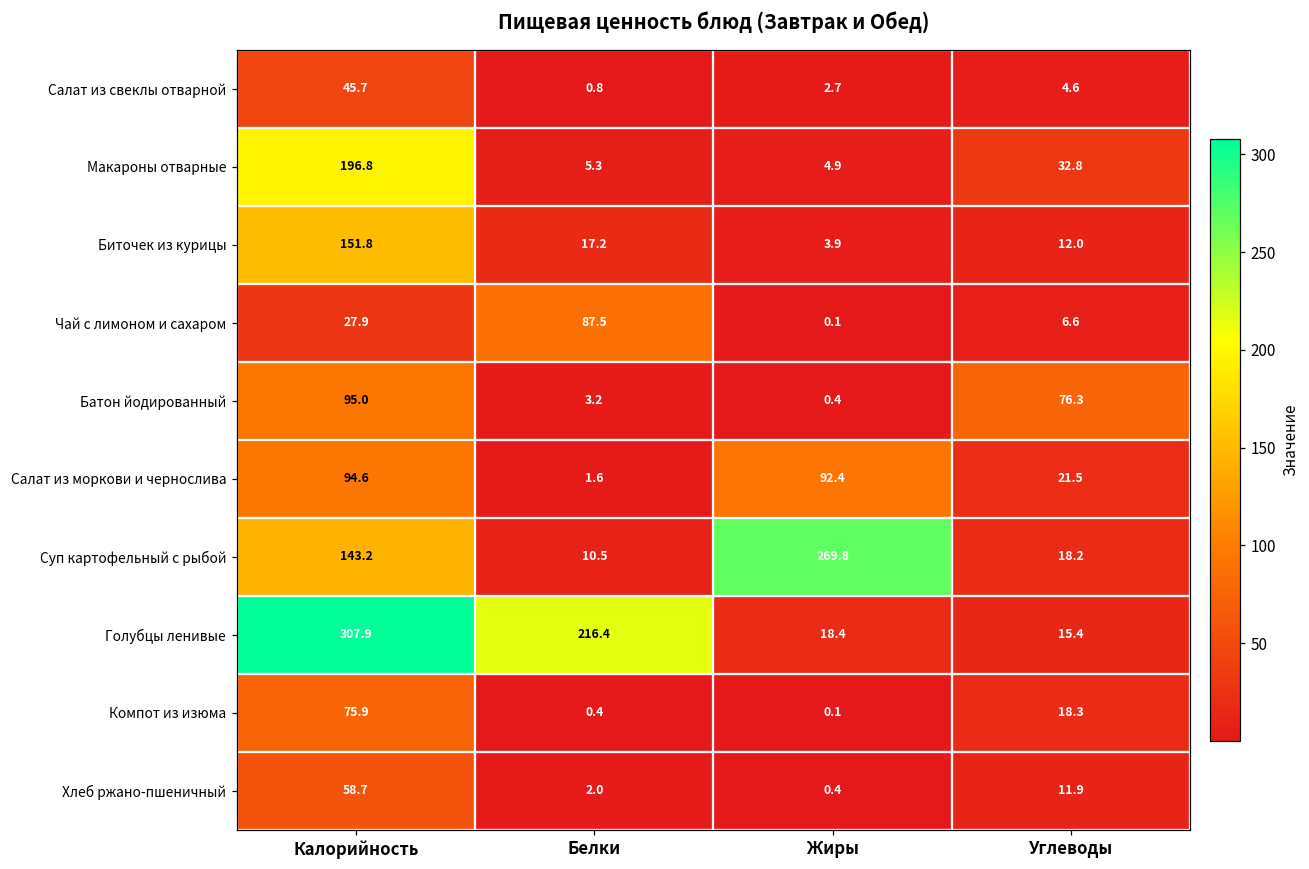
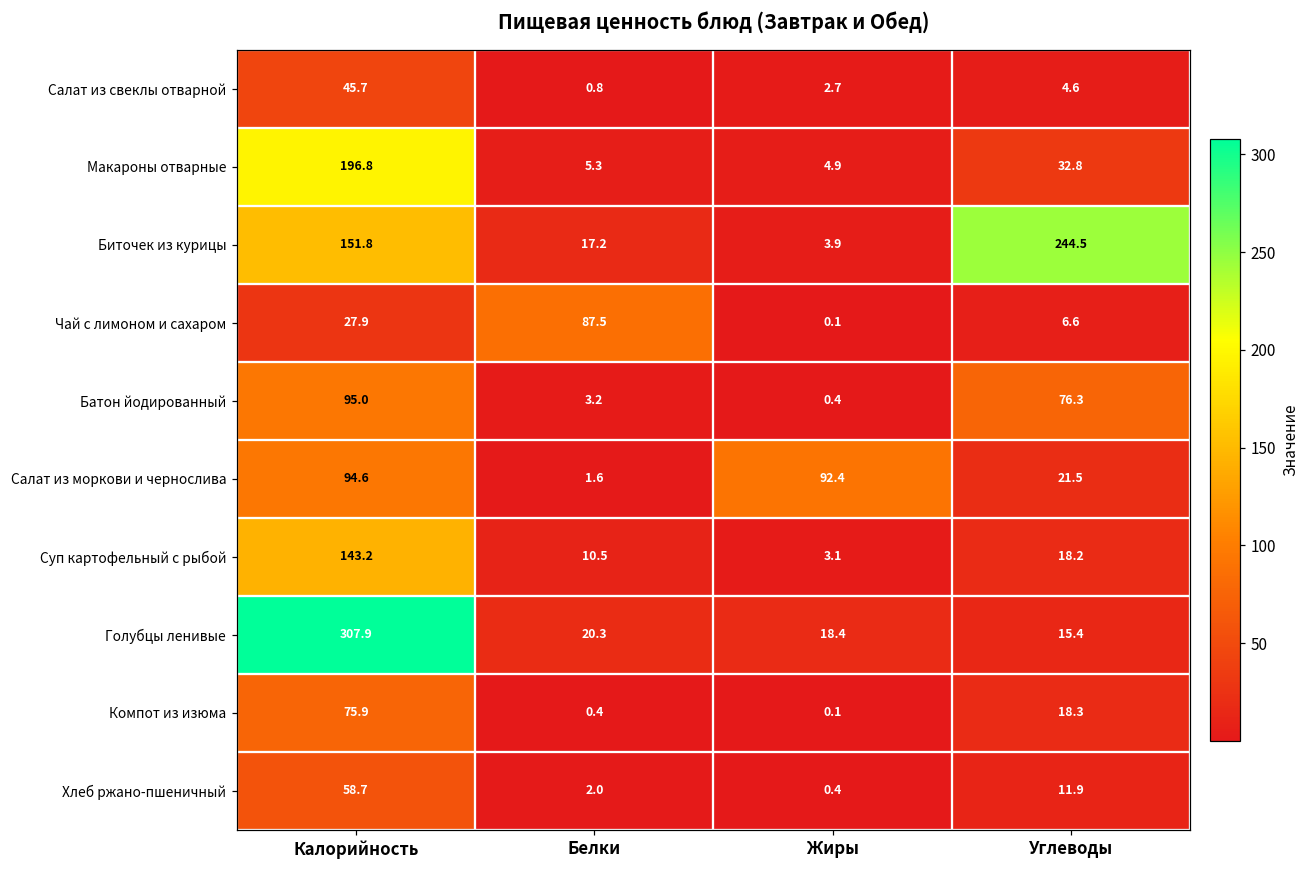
Биточек из курицы, Углеводы: 12.0 -> 244.5
Суп картофельный с рыбой, Жиры: 269.8 -> 3.1
Голубцы ленивые, Белки: 216.4 -> 20.3
